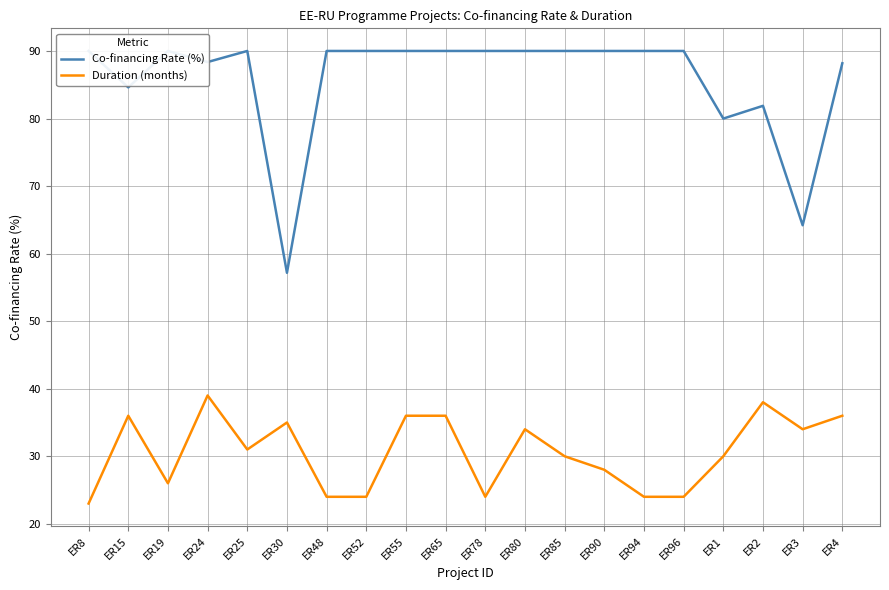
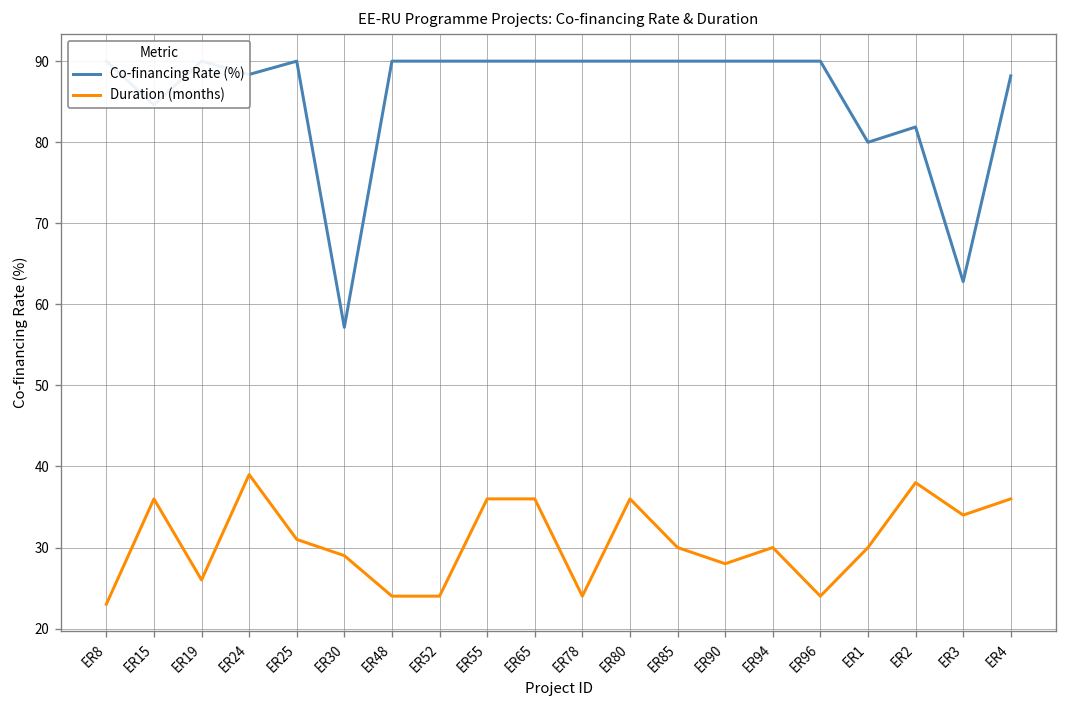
Duration (months), ER30: 35 -> 29
Duration (months), ER80: 34 -> 36
Duration (months), ER94: 24 -> 30
Co-financing Rate (%), ER3: 64 -> 63
